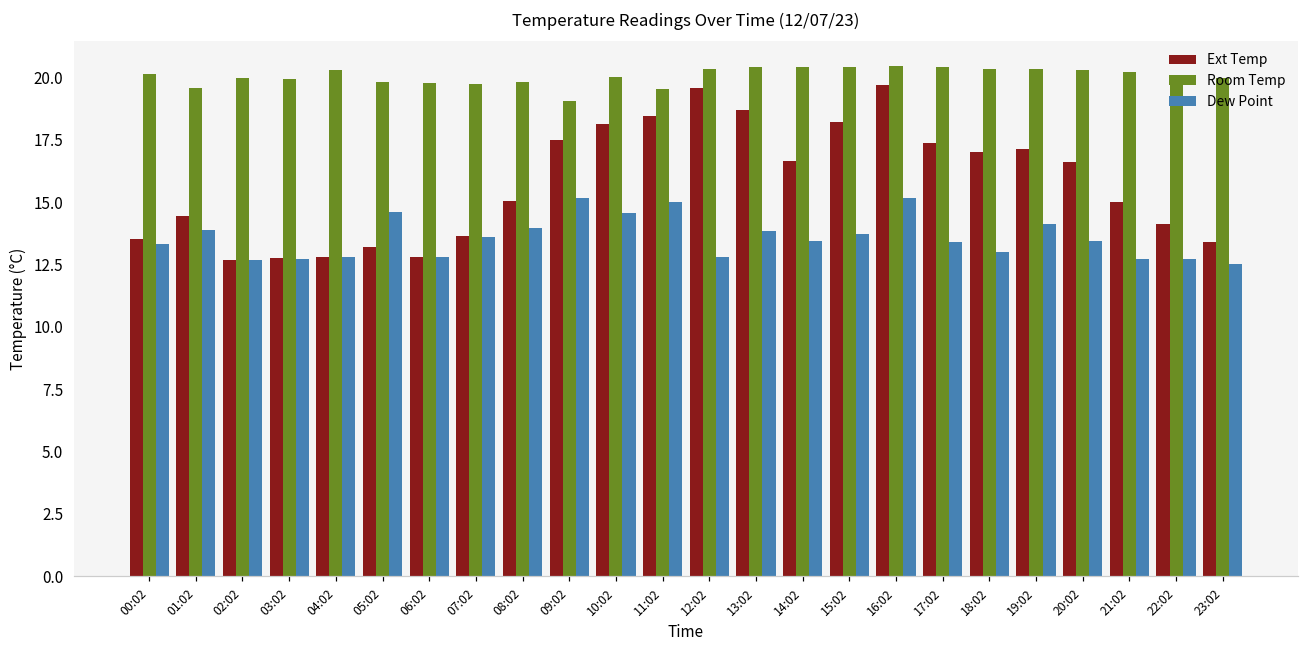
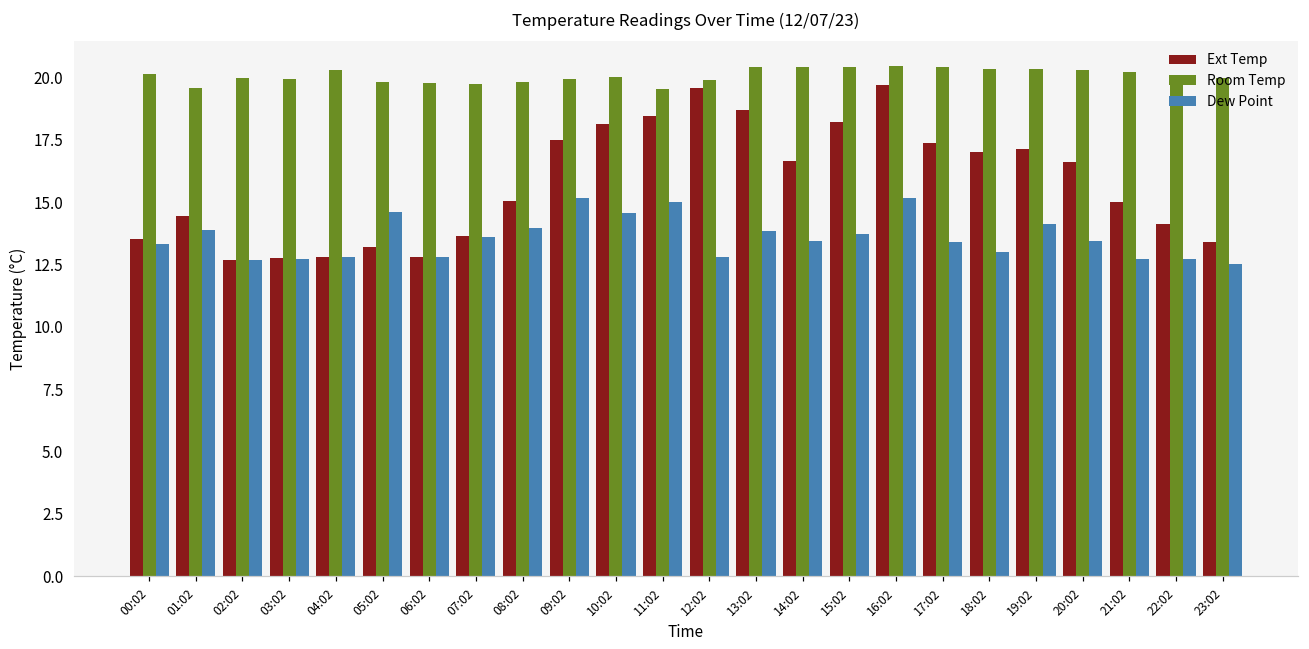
Room Temp, 09:02: 19.1 -> 19.9
Room Temp, 12:02: 20.4 -> 19.9
